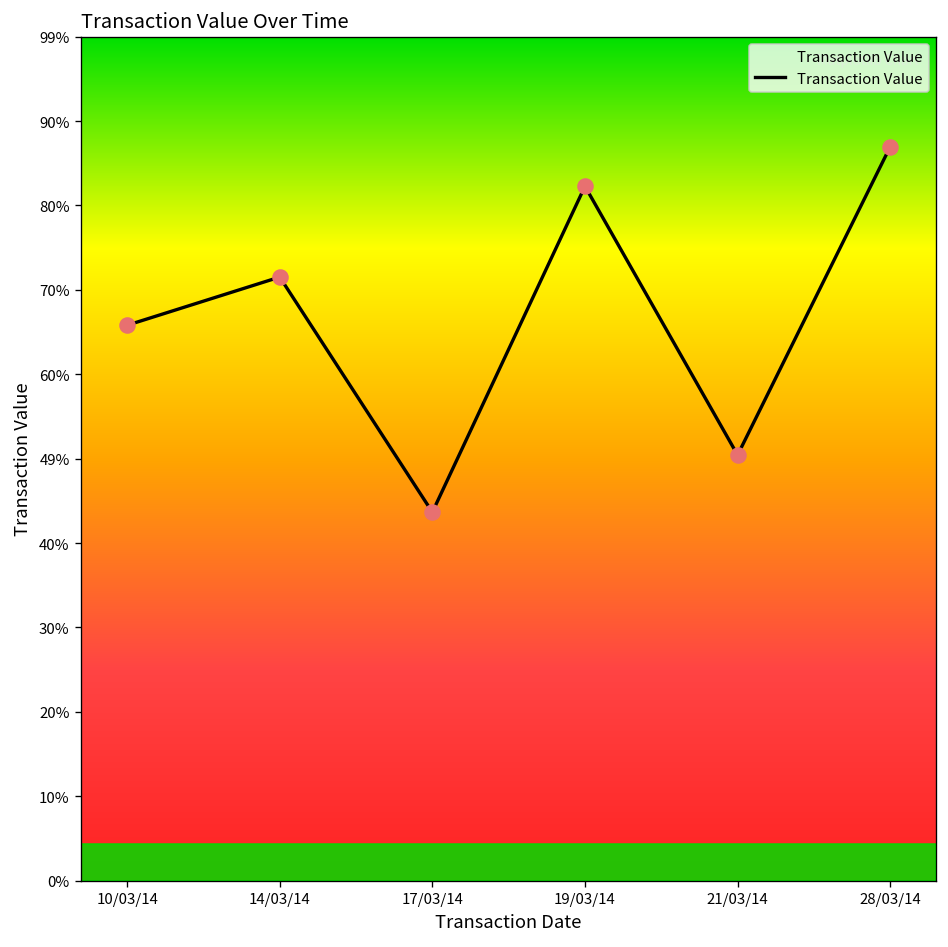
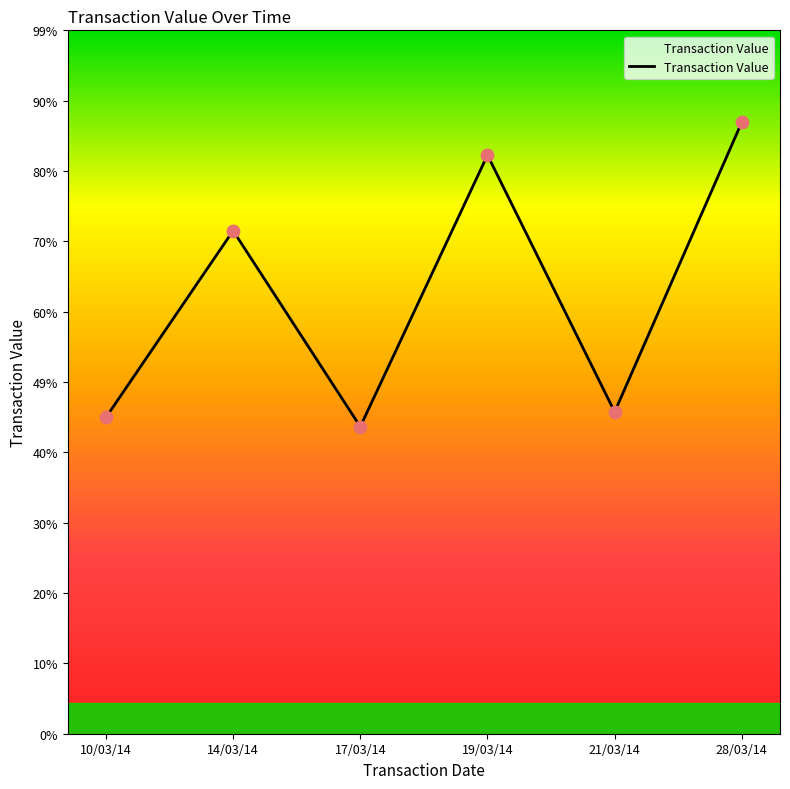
10/03/14: 65% -> 45%
21/03/14: 50% -> 45%
